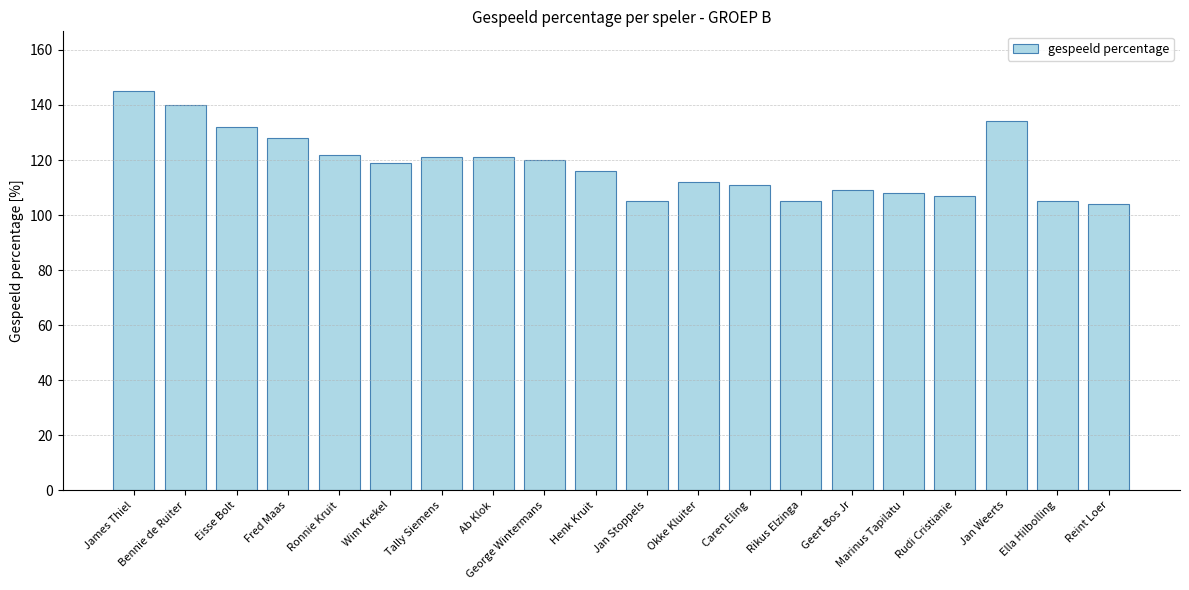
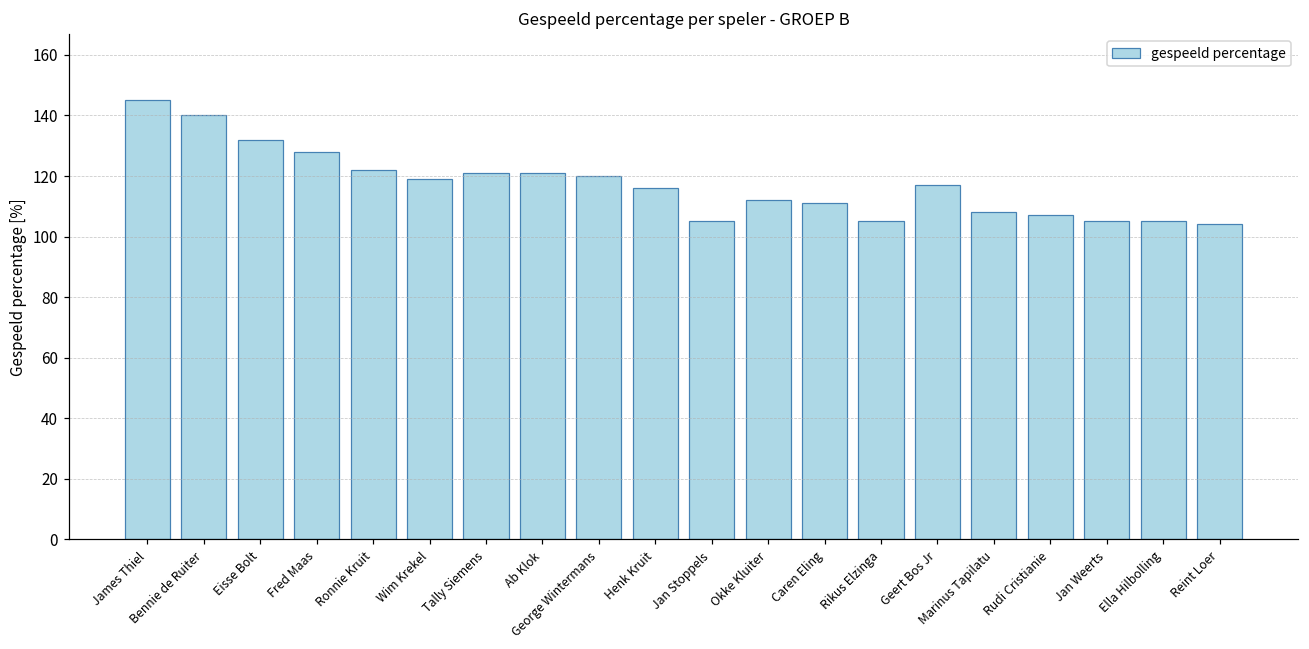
Geert Bos Jr: 109 -> 117
Jan Weerts: 134 -> 105
